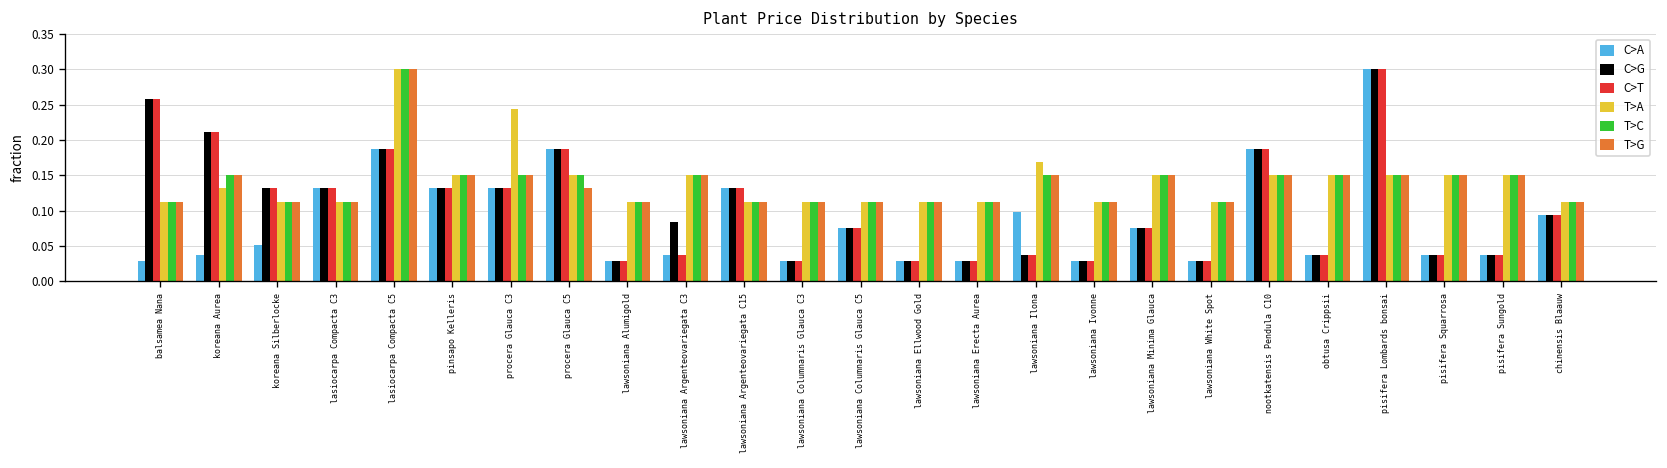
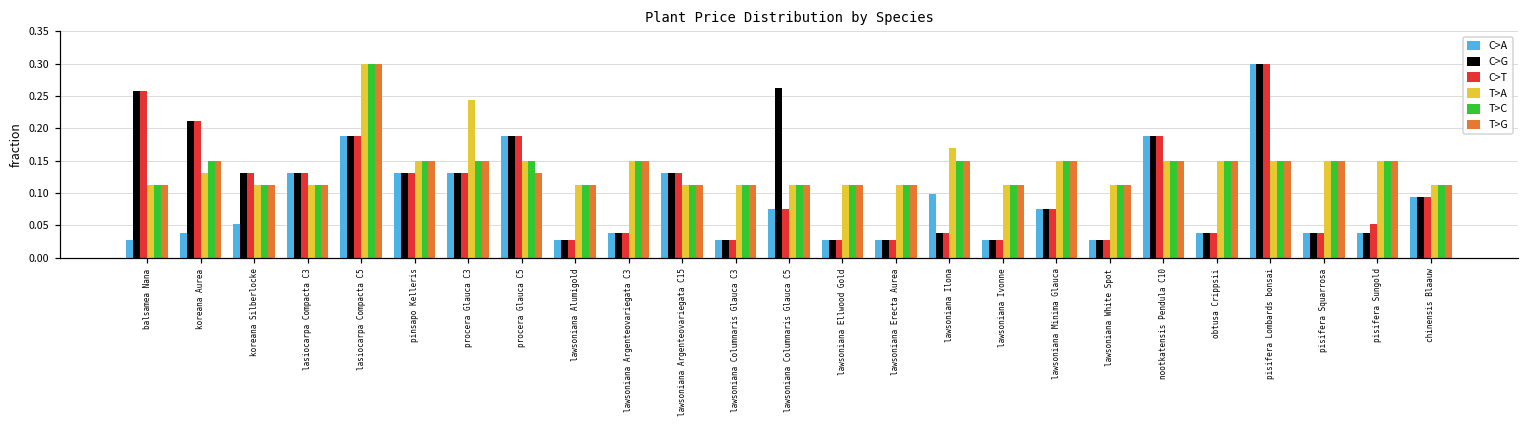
C>G, lawsoniana Argenteovariegata C3: 0.08 -> 0.04
C>G, lawsoniana Columnaris Glauca C5: 0.08 -> 0.26
C>T, pisifera Sungold: 0.04 -> 0.05
